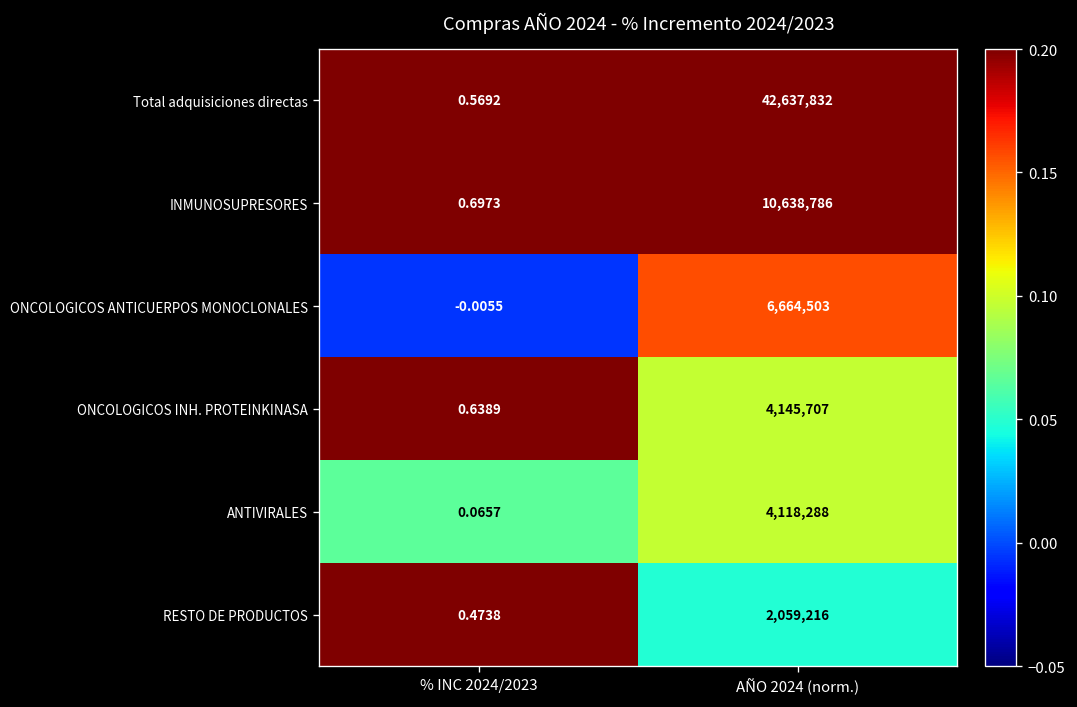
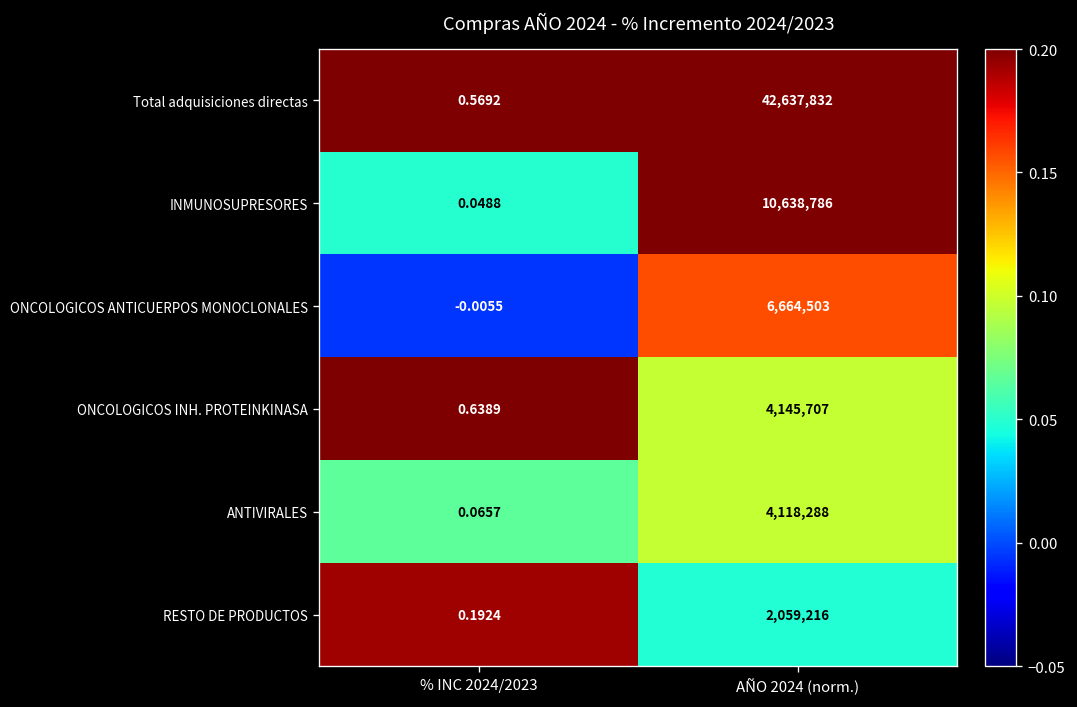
INMUNOSUPRESORES, % INC 2024/2023: 0.6973 -> 0.0488
RESTO DE PRODUCTOS, % INC 2024/2023: 0.4738 -> 0.1924
